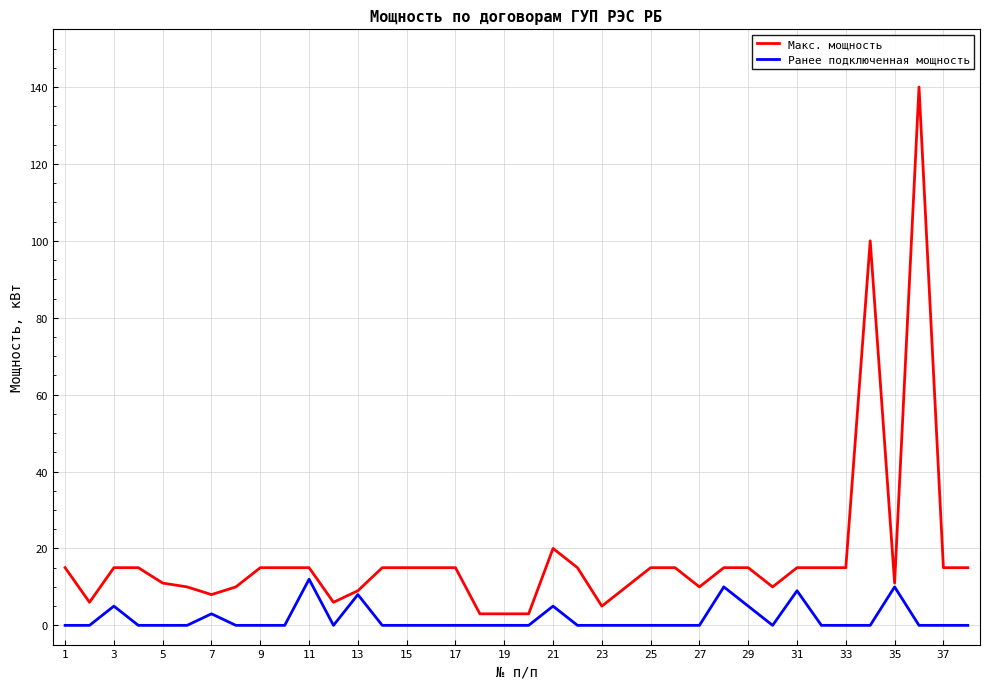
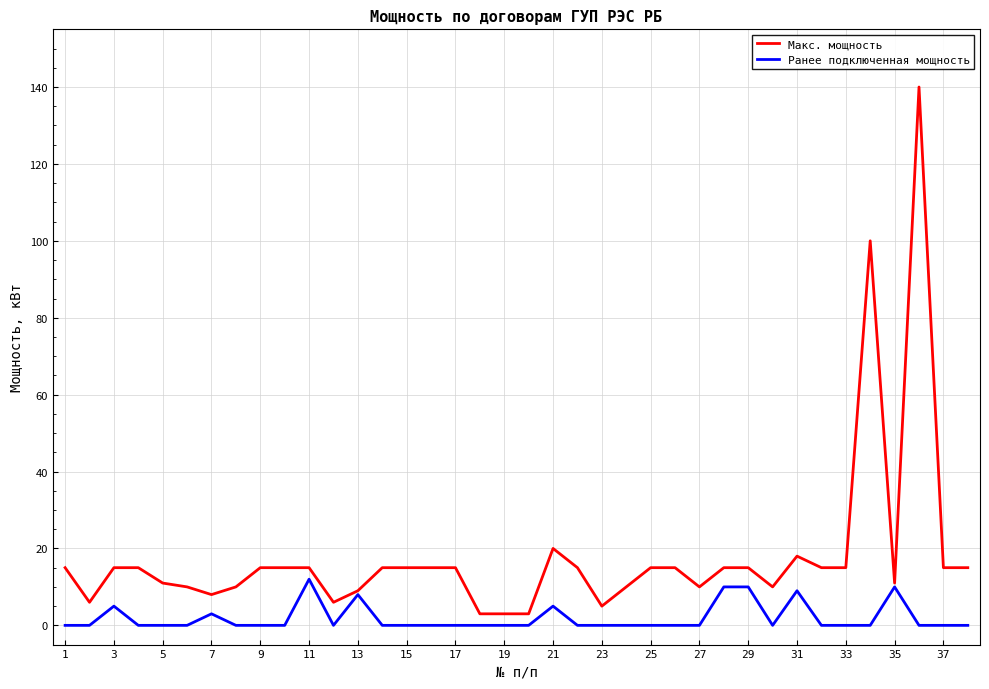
Ранее подключенная мощность, 29: 5 -> 10
Макс. мощность, 31: 15 -> 18
